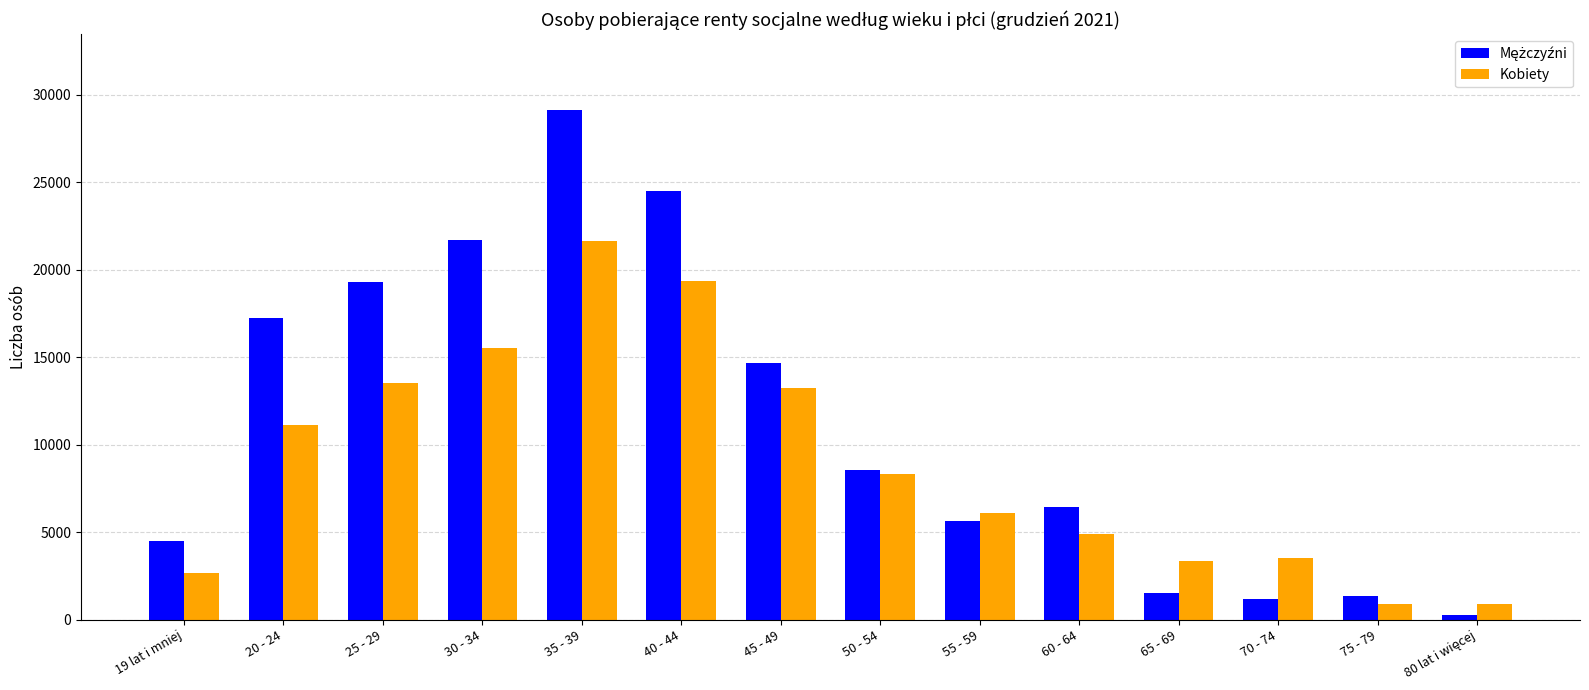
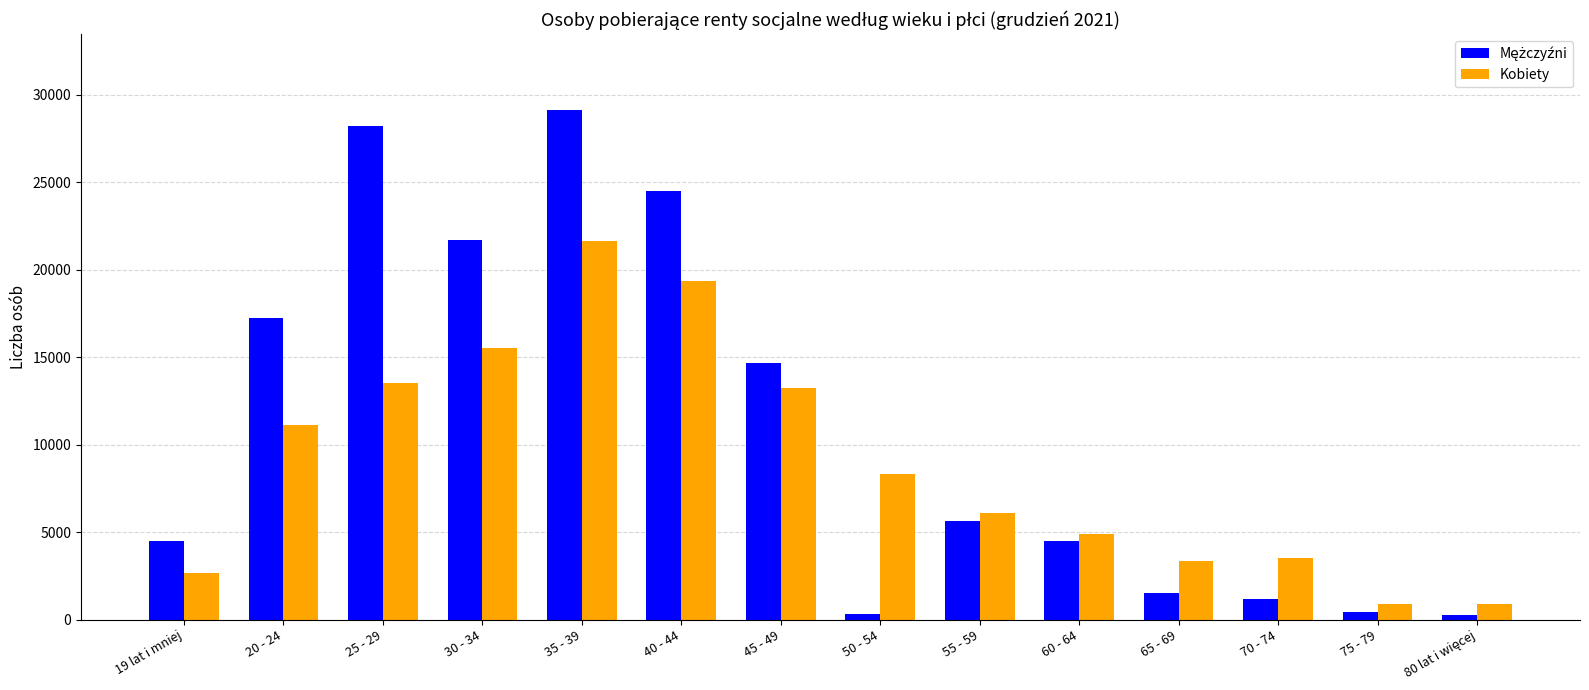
Mężczyźni, 25 - 29: 19300 -> 28200
Mężczyźni, 50 - 54: 8600 -> 300
Mężczyźni, 60 - 64: 6400 -> 4500
Mężczyźni, 75 - 79: 1300 -> 400
